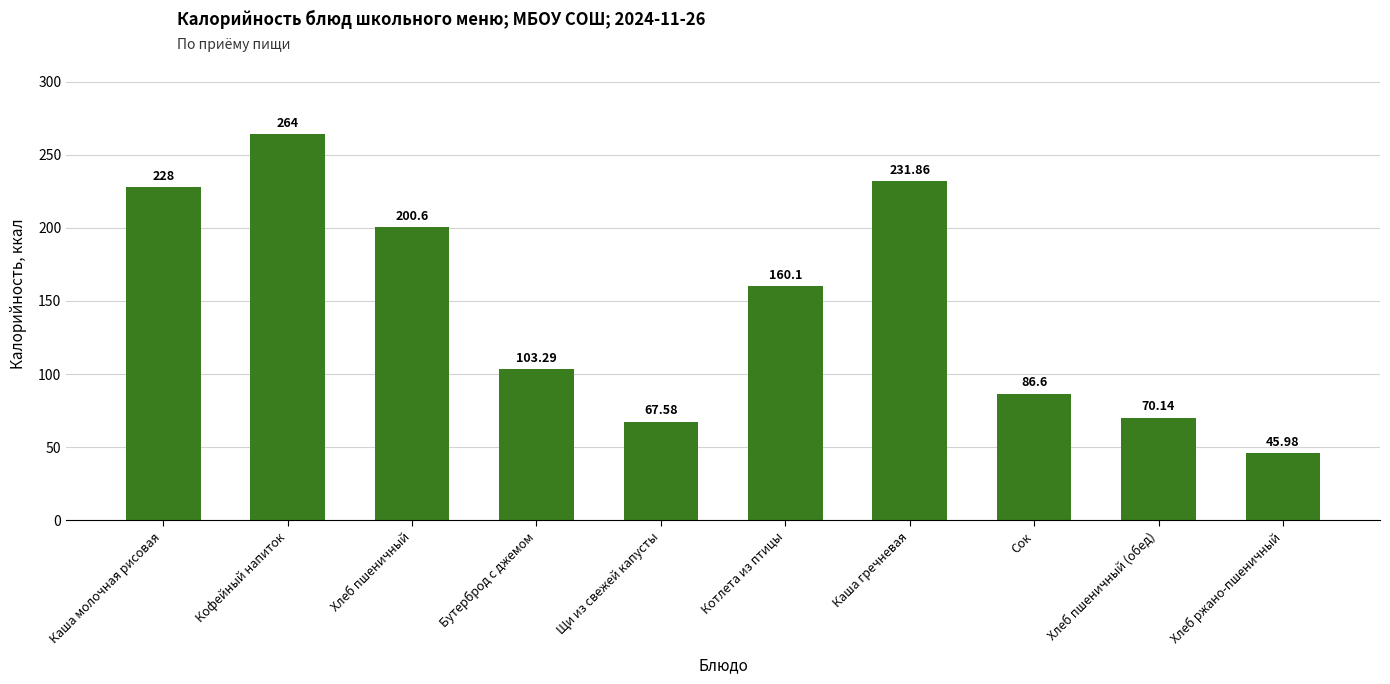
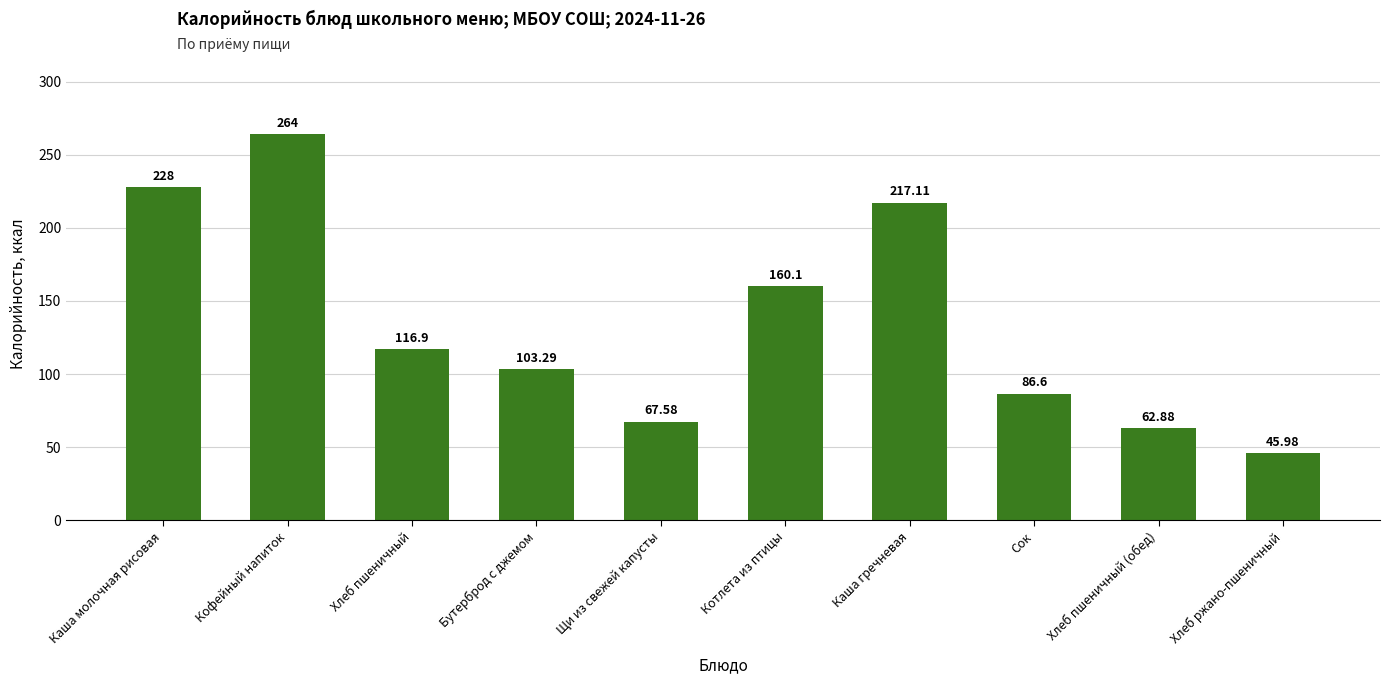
Хлеб пшеничный: 200.6 -> 116.9
Каша гречневая: 231.86 -> 217.11
Хлеб пшеничный (обед): 70.14 -> 62.88
